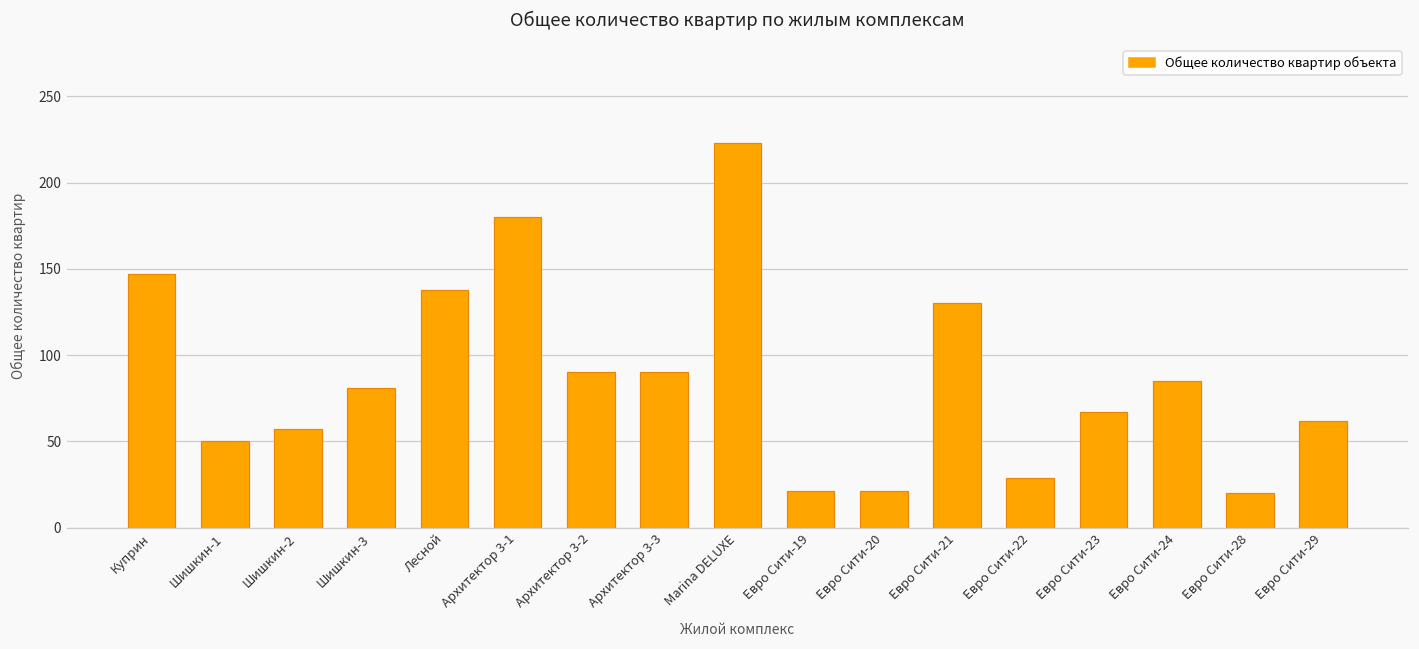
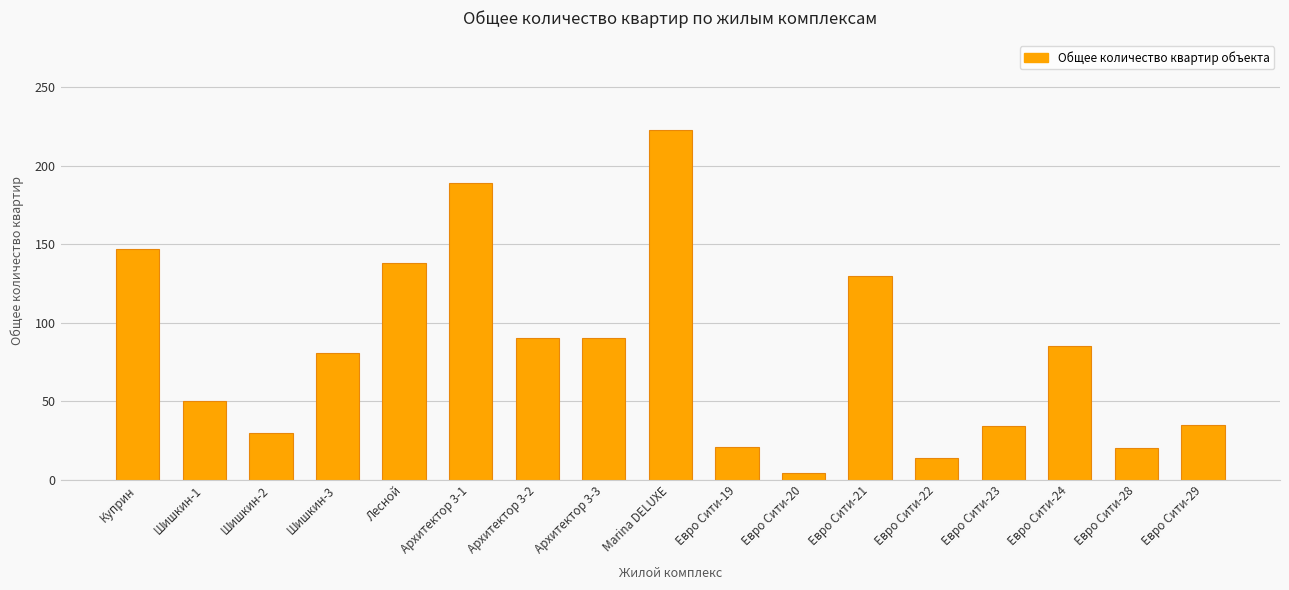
Шишкин-2: 57 -> 30
Архитектор 3-1: 180 -> 189
Евро Сити-20: 21 -> 4
Евро Сити-22: 29 -> 14
Евро Сити-23: 67 -> 34
Евро Сити-29: 62 -> 35
